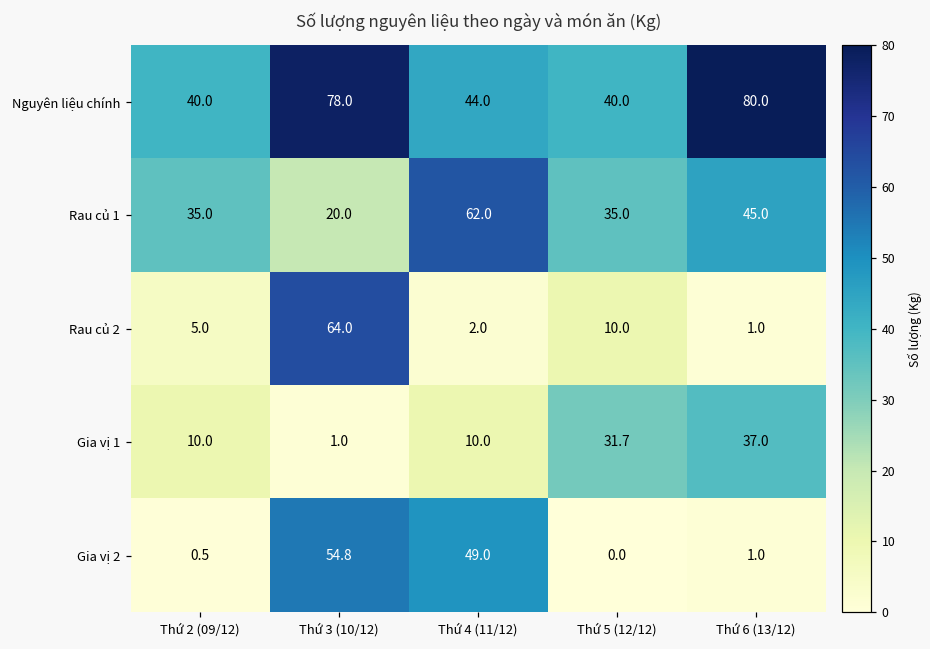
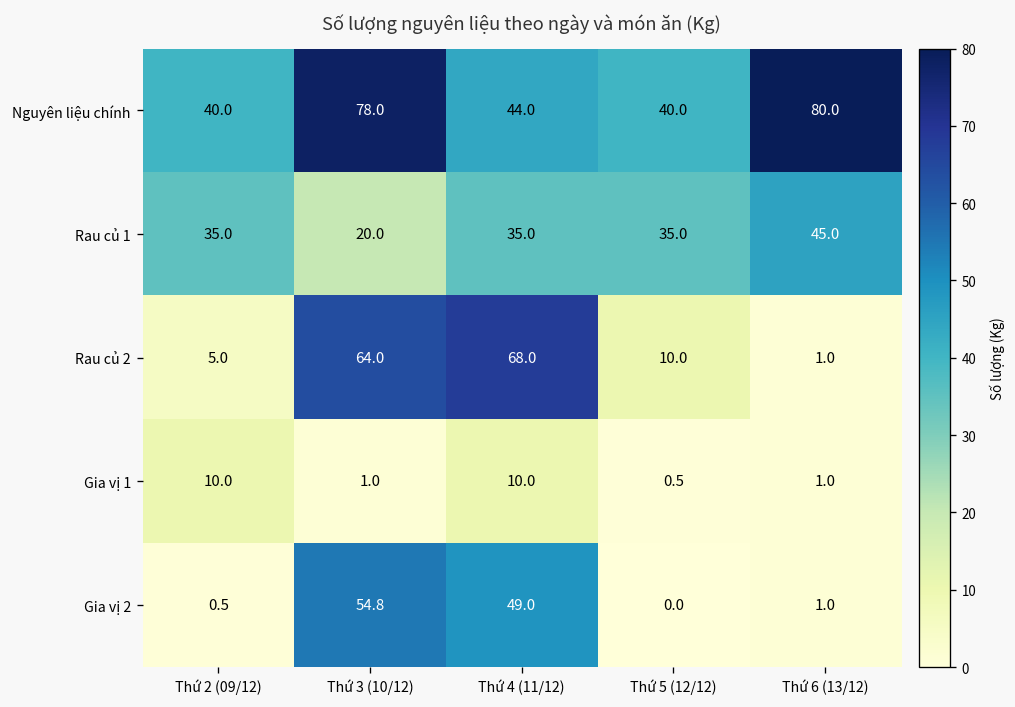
Rau củ 1, Thứ 4 (11/12): 62.0 -> 35.0
Rau củ 2, Thứ 4 (11/12): 2.0 -> 68.0
Gia vị 1, Thứ 5 (12/12): 31.7 -> 0.5
Gia vị 1, Thứ 6 (13/12): 37.0 -> 1.0
